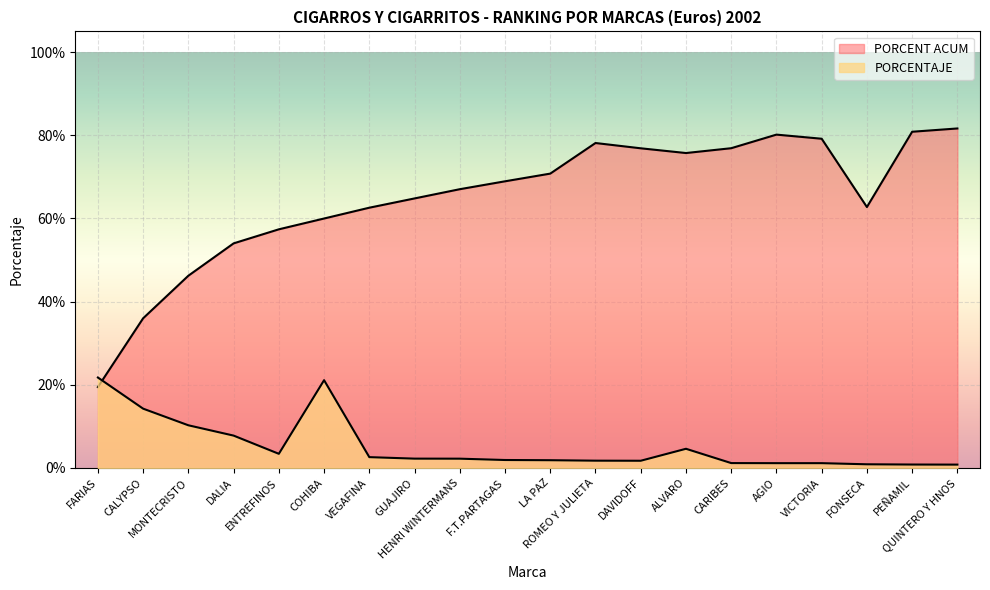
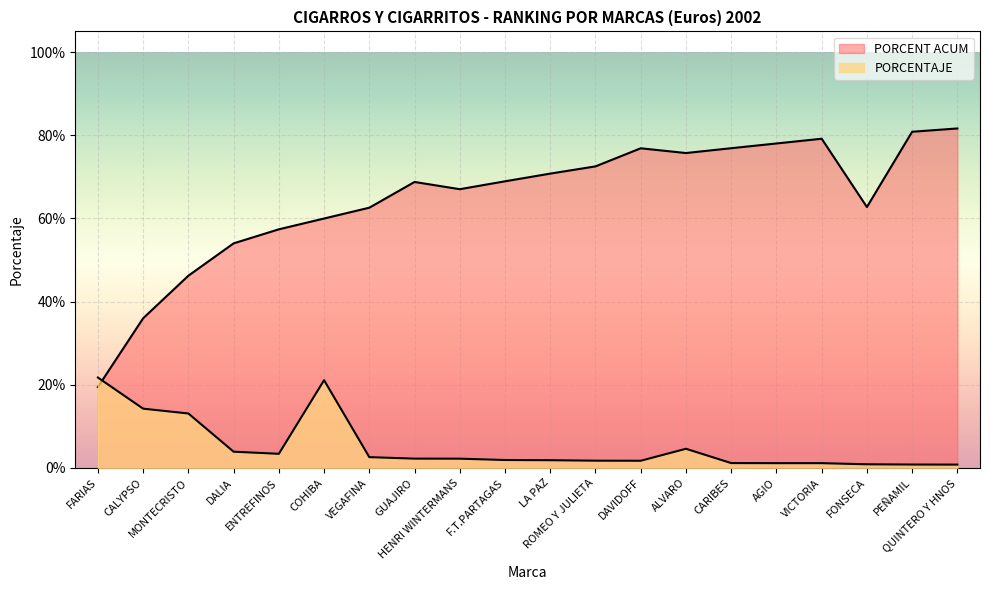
PORCENTAJE, MONTECRISTO: 10% -> 13%
PORCENTAJE, DALIA: 8% -> 4%
PORCENT ACUM, GUAJIRO: 65% -> 69%
PORCENT ACUM, ROMEO Y JULIETA: 78% -> 73%
PORCENT ACUM, AGIO: 80% -> 78%
